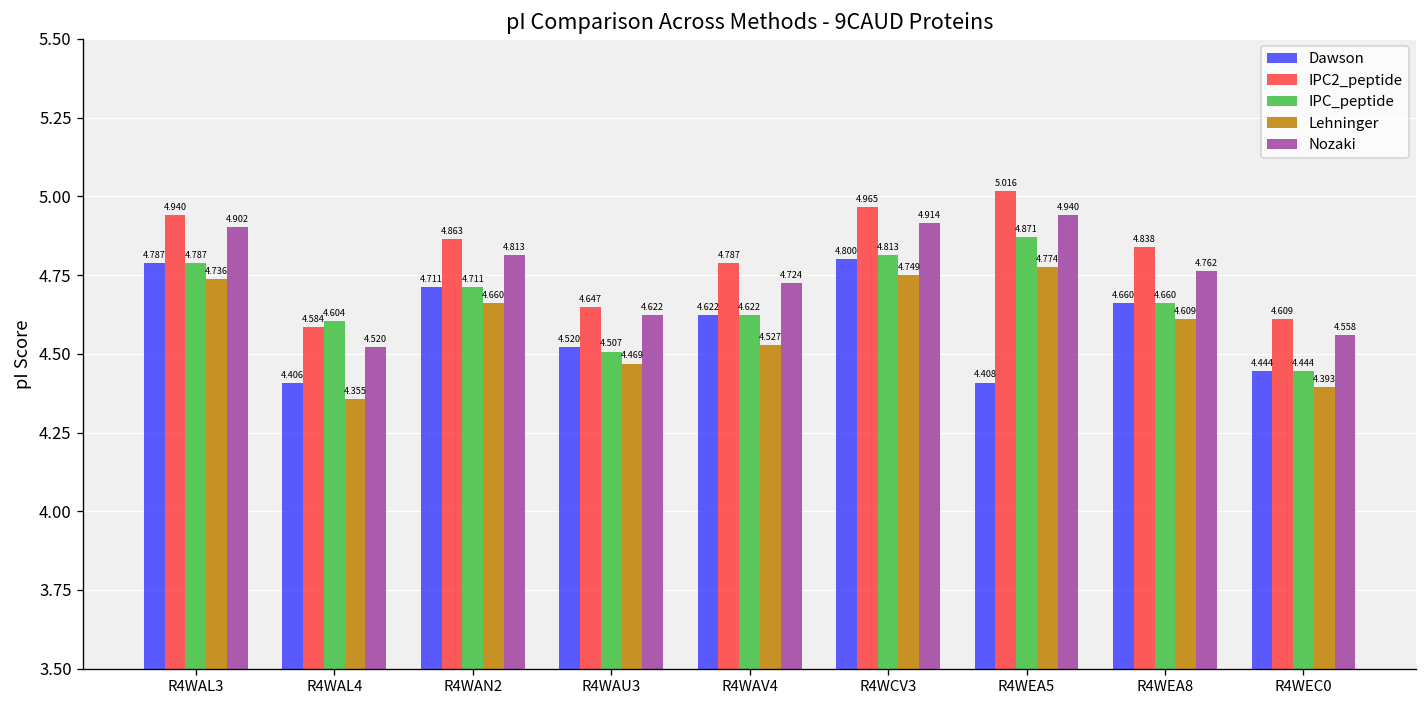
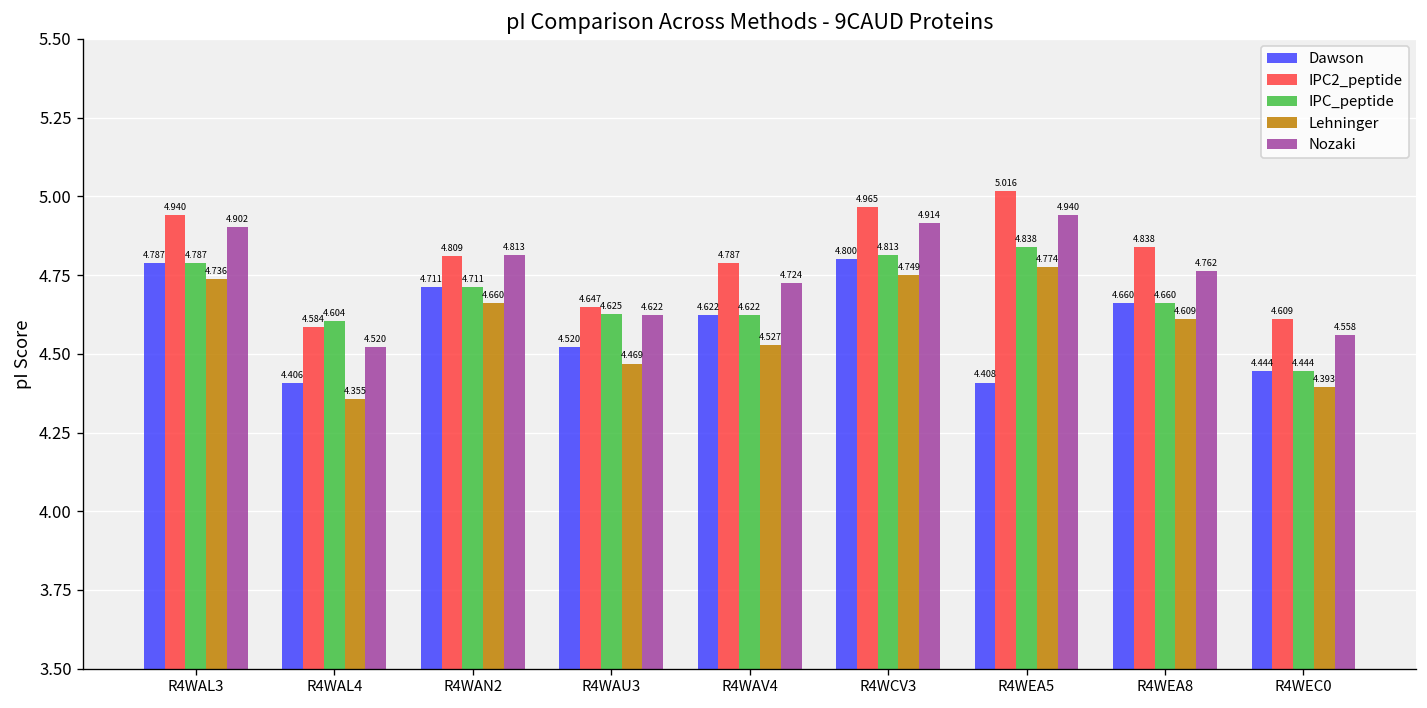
IPC2_peptide, R4WAN2: 4.863 -> 4.809
IPC_peptide, R4WAU3: 4.507 -> 4.625
IPC_peptide, R4WEA5: 4.871 -> 4.838
